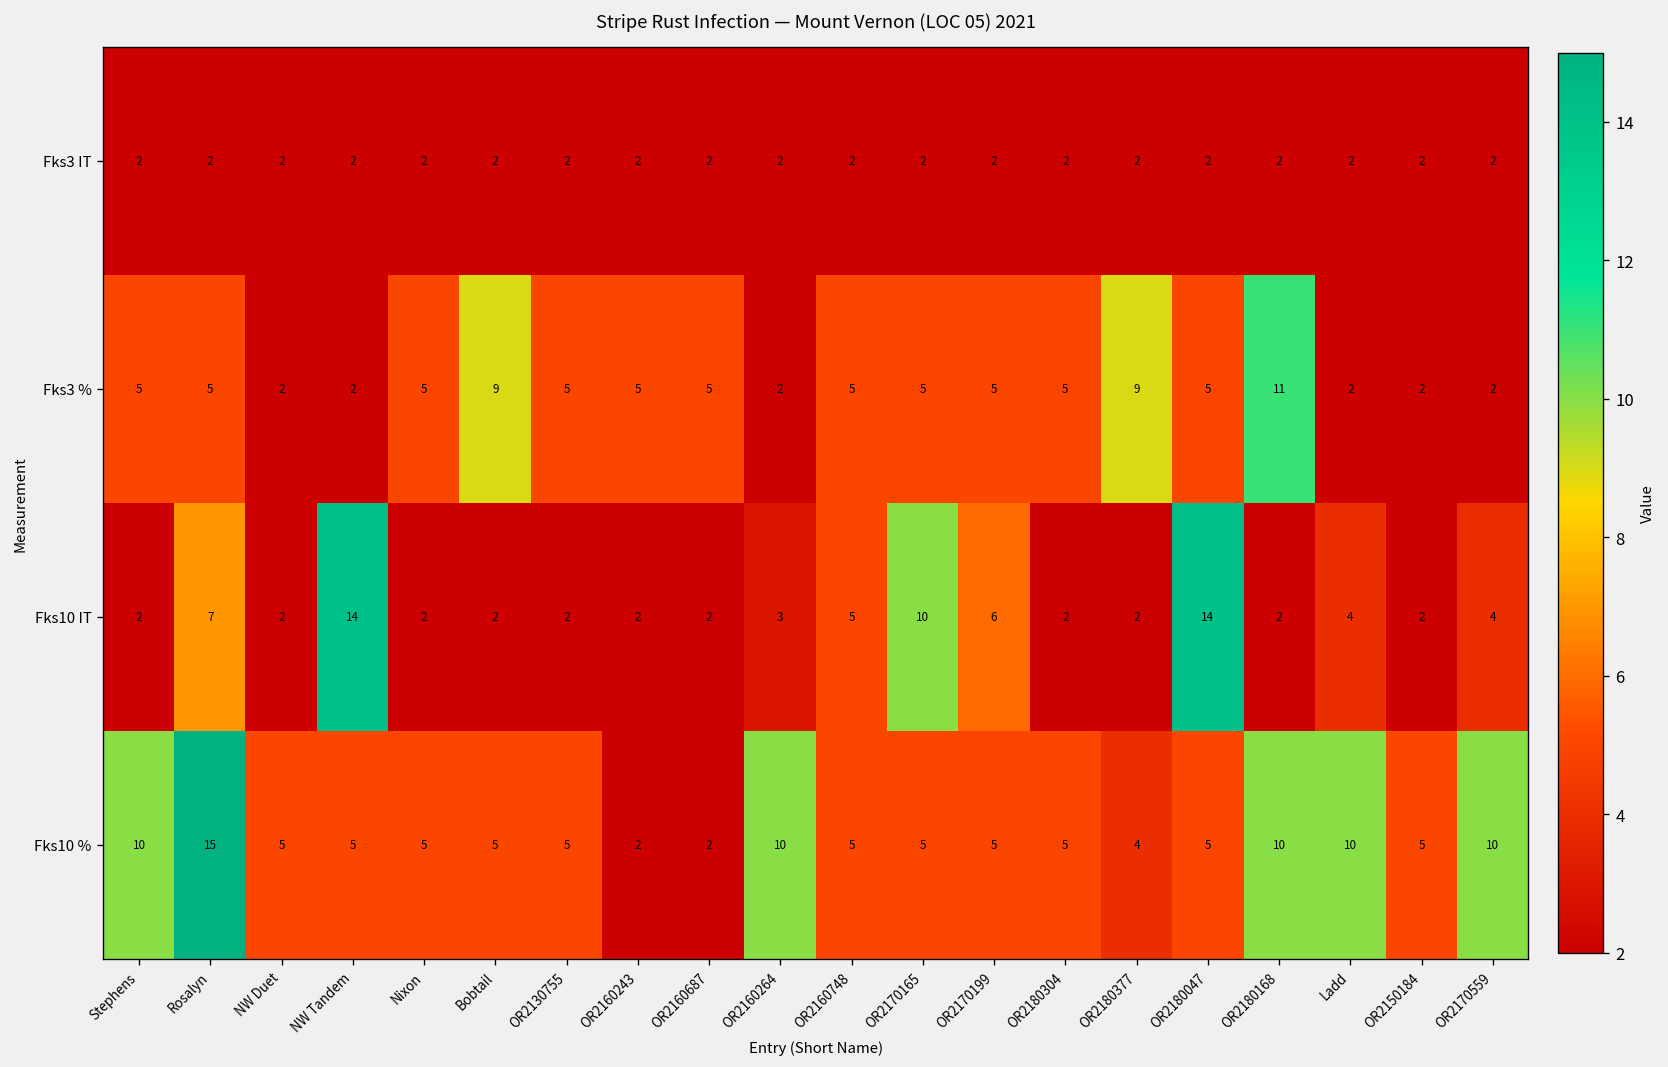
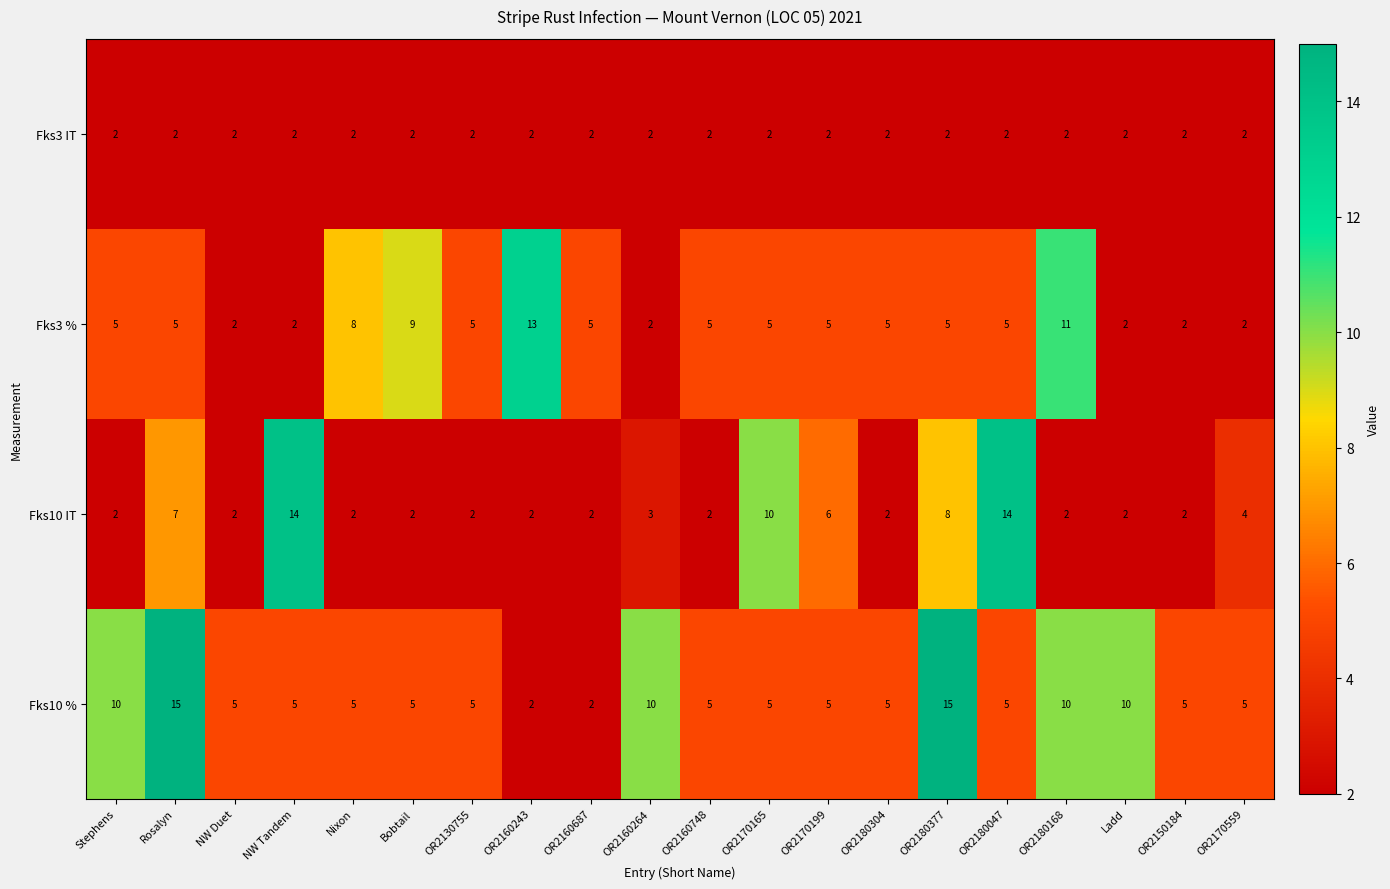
Fks3 %, Nixon: 5 -> 8
Fks3 %, OR2160243: 5 -> 13
Fks3 %, OR2180377: 9 -> 5
Fks10 IT, OR2160748: 5 -> 2
Fks10 IT, OR2180377: 2 -> 8
Fks10 IT, Ladd: 4 -> 2
Fks10 %, OR2180377: 4 -> 15
Fks10 %, OR2170559: 10 -> 5
